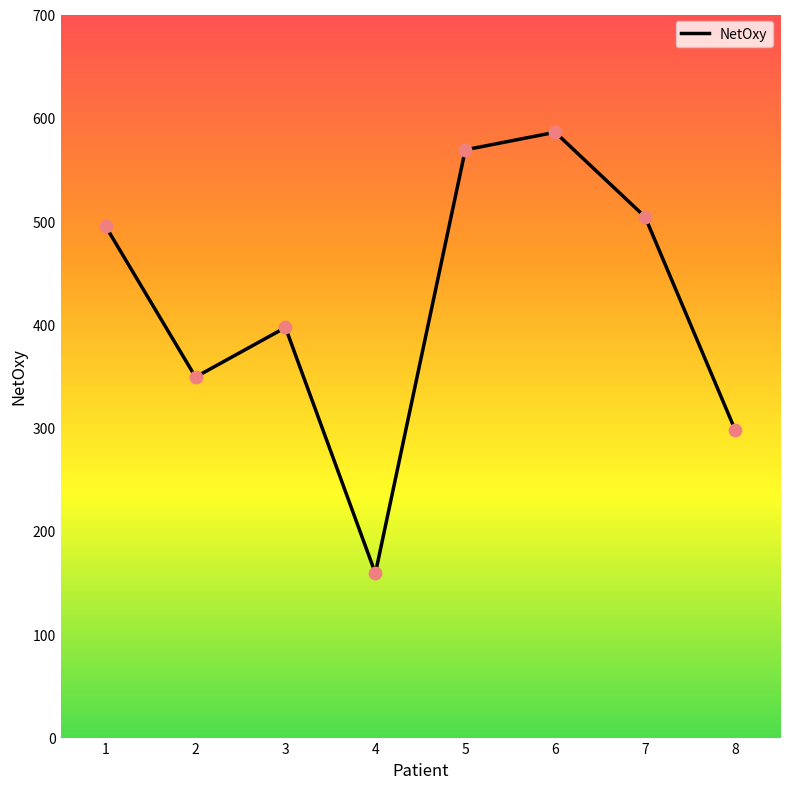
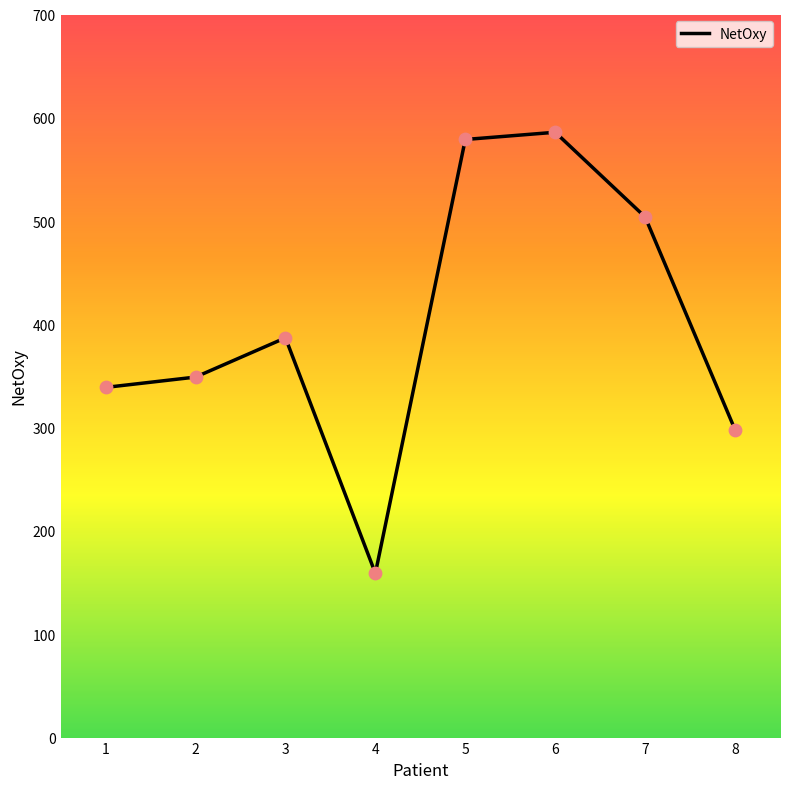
1: 495 -> 339
3: 397 -> 387
5: 569 -> 579
